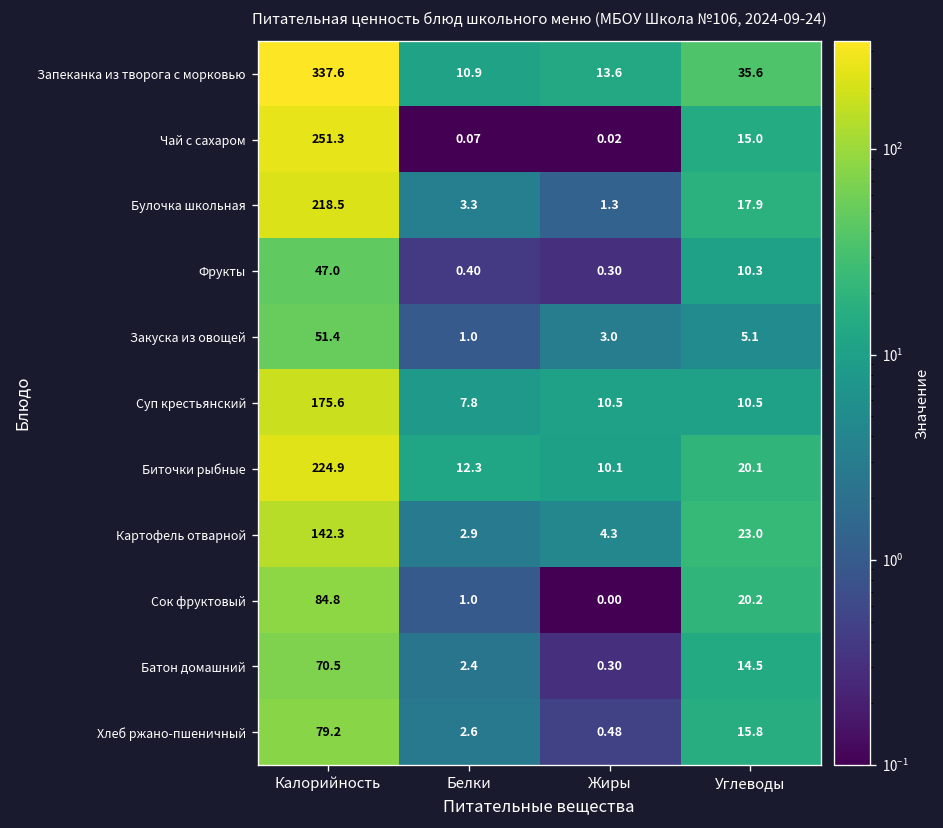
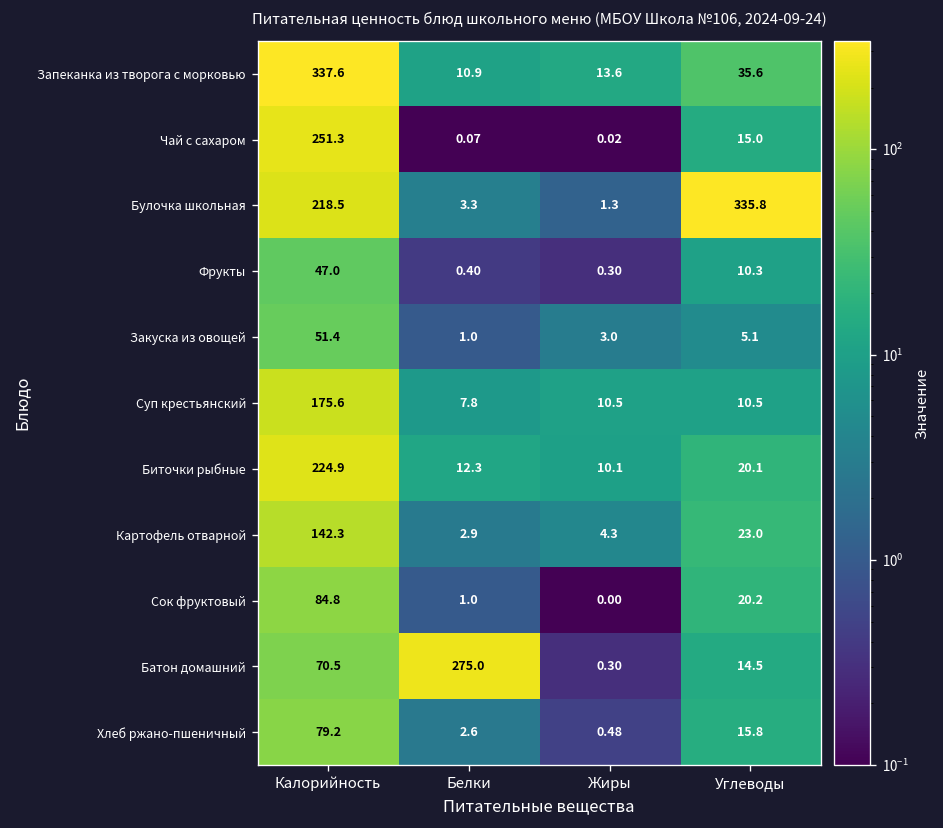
Булочка школьная, Углеводы: 17.9 -> 335.8
Батон домашний, Белки: 2.4 -> 275.0
